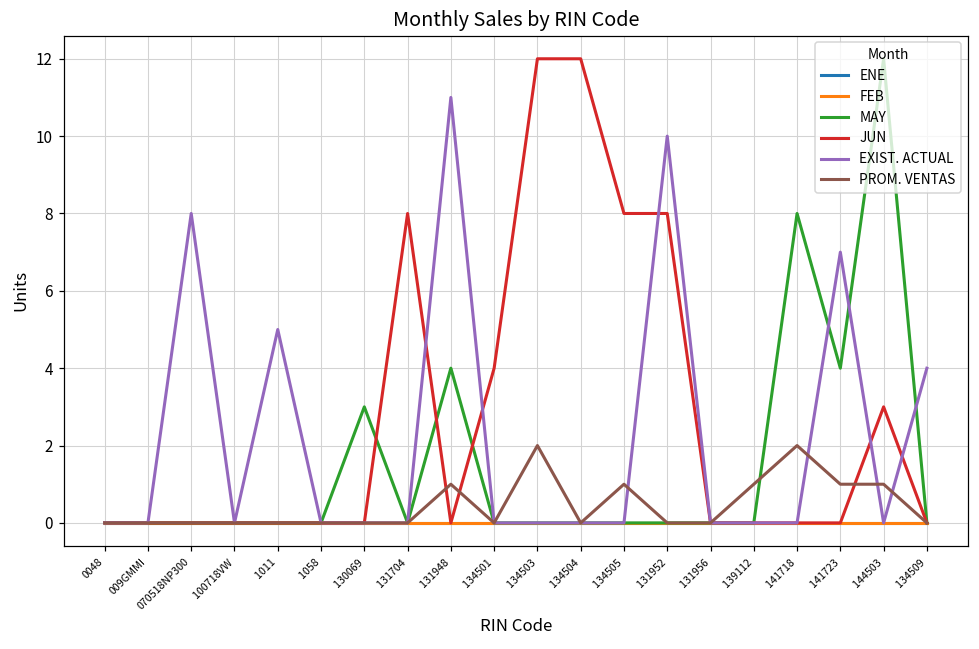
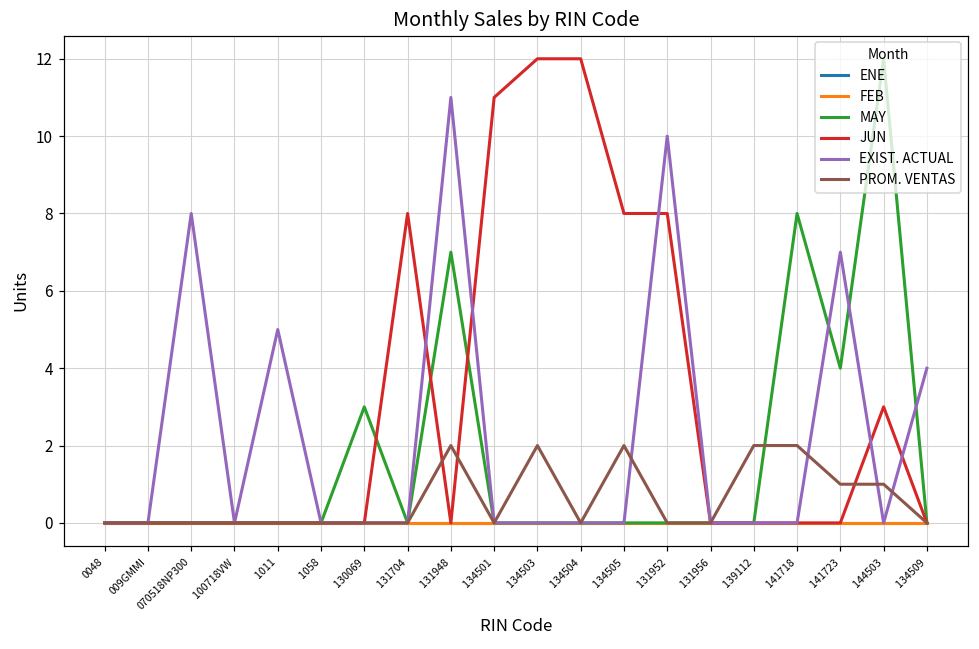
MAY, 131948: 4 -> 7
PROM. VENTAS, 131948: 1 -> 2
JUN, 134501: 4 -> 11
PROM. VENTAS, 134505: 1 -> 2
PROM. VENTAS, 139112: 1 -> 2
